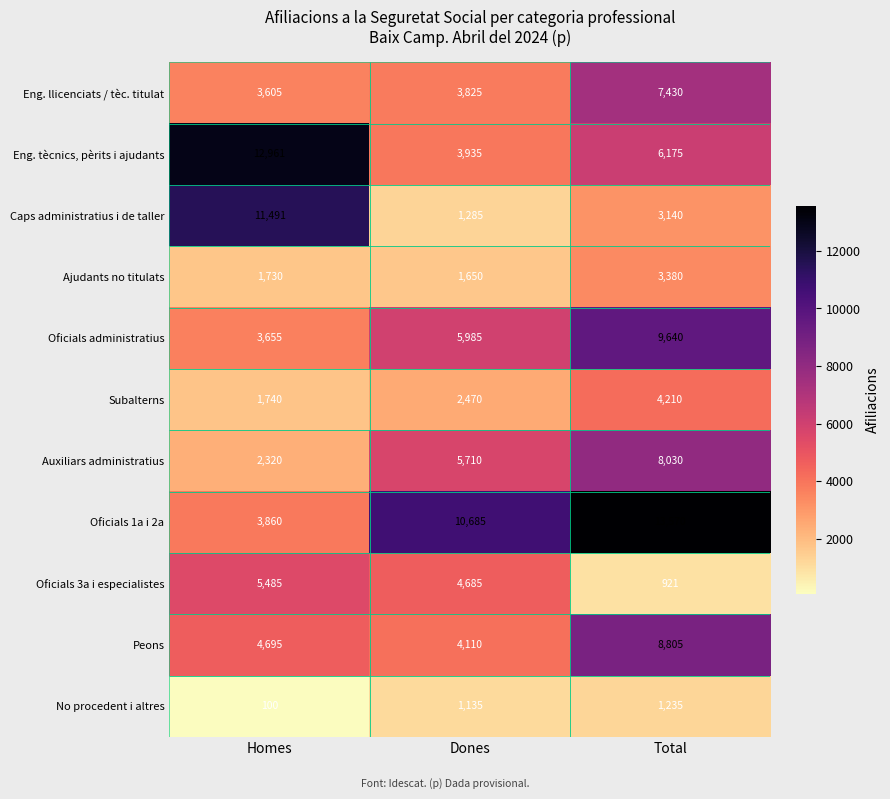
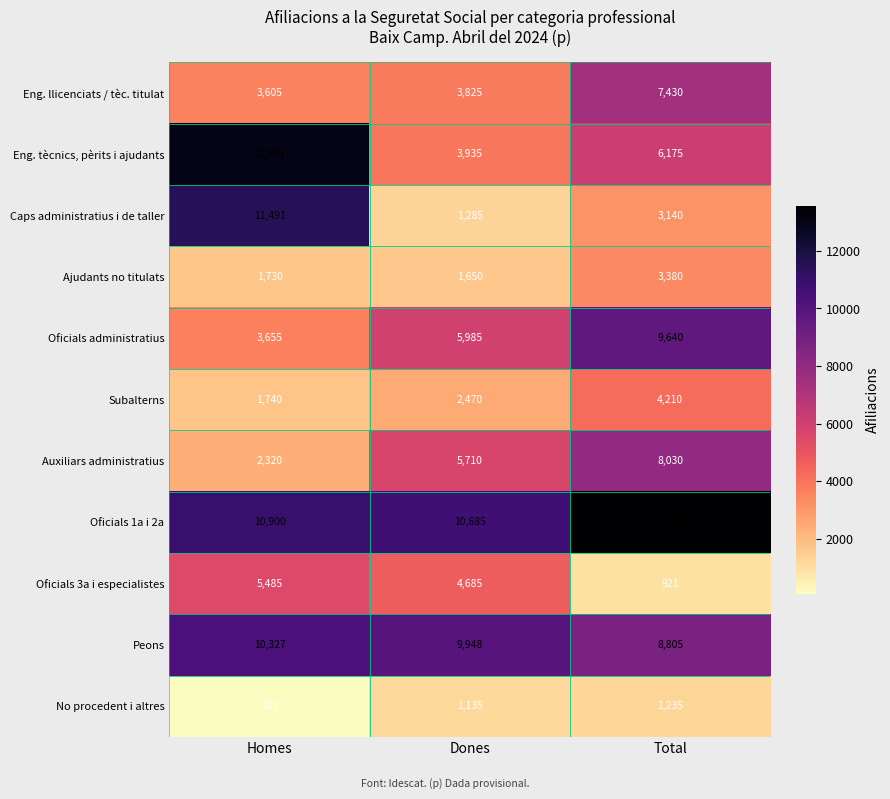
Oficials 1a i 2a, Homes: 3,860 -> 10,900
Peons, Homes: 4,695 -> 10,327
Peons, Dones: 4,110 -> 9,948
